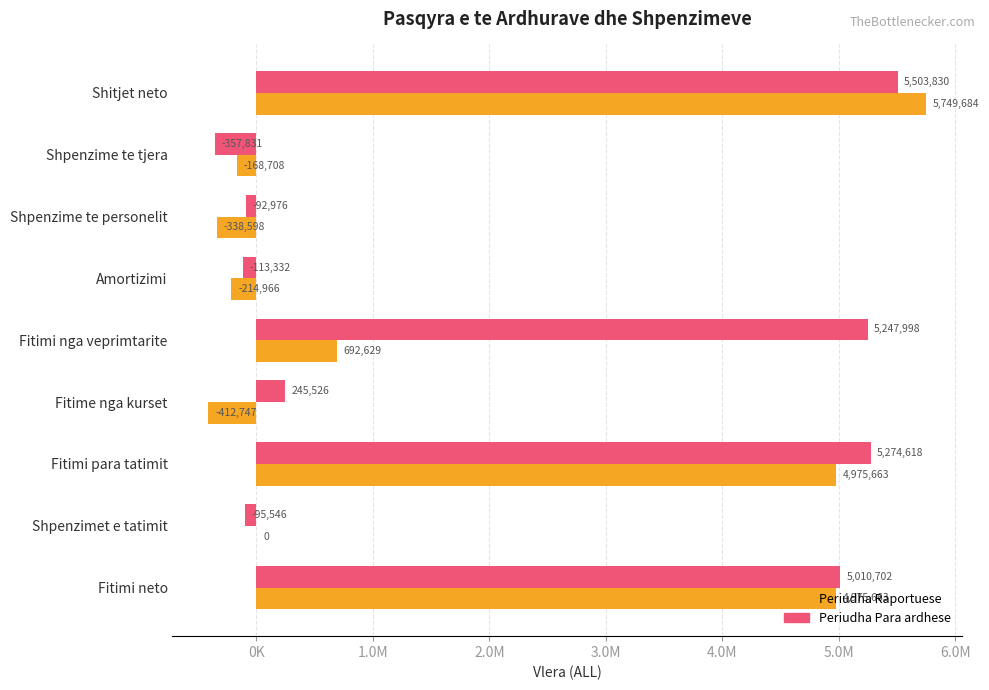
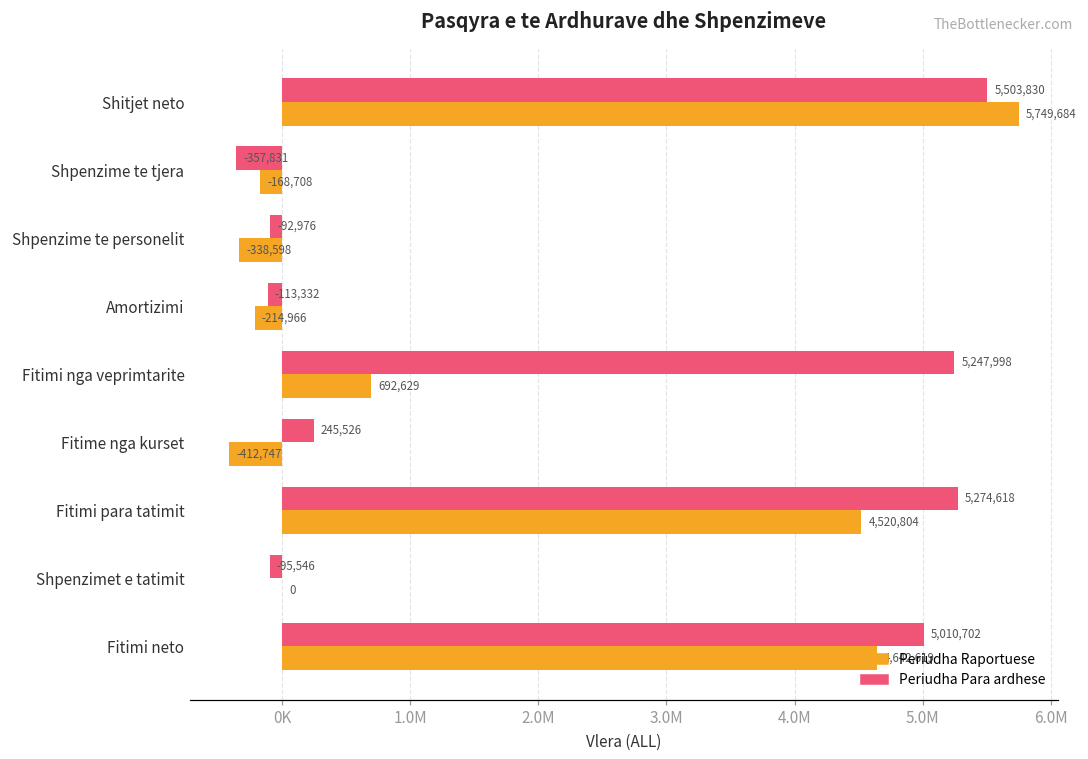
Periudha Raportuese, Fitimi para tatimit: 4,975,663 -> 4,520,804
Periudha Raportuese, Fitimi neto: 4,975,663 -> 4,642,619
